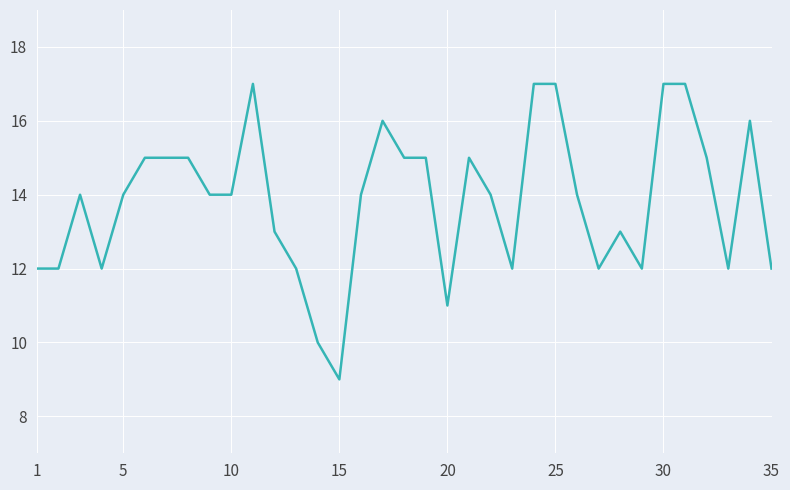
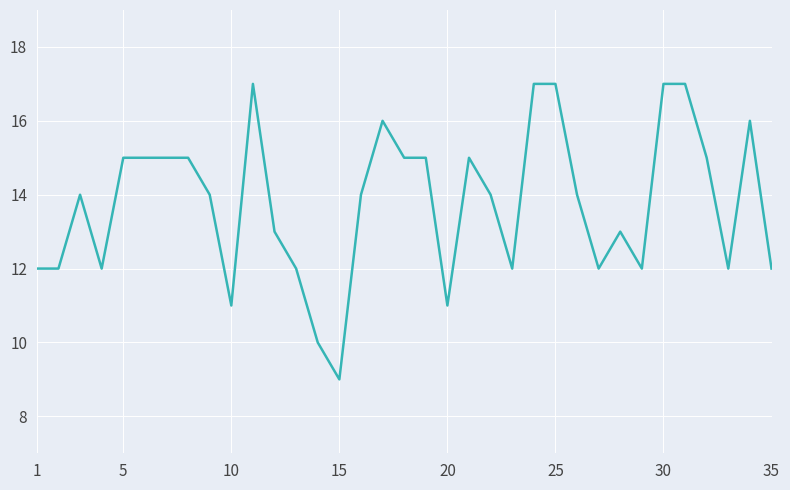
5: 14 -> 15
10: 14 -> 11
